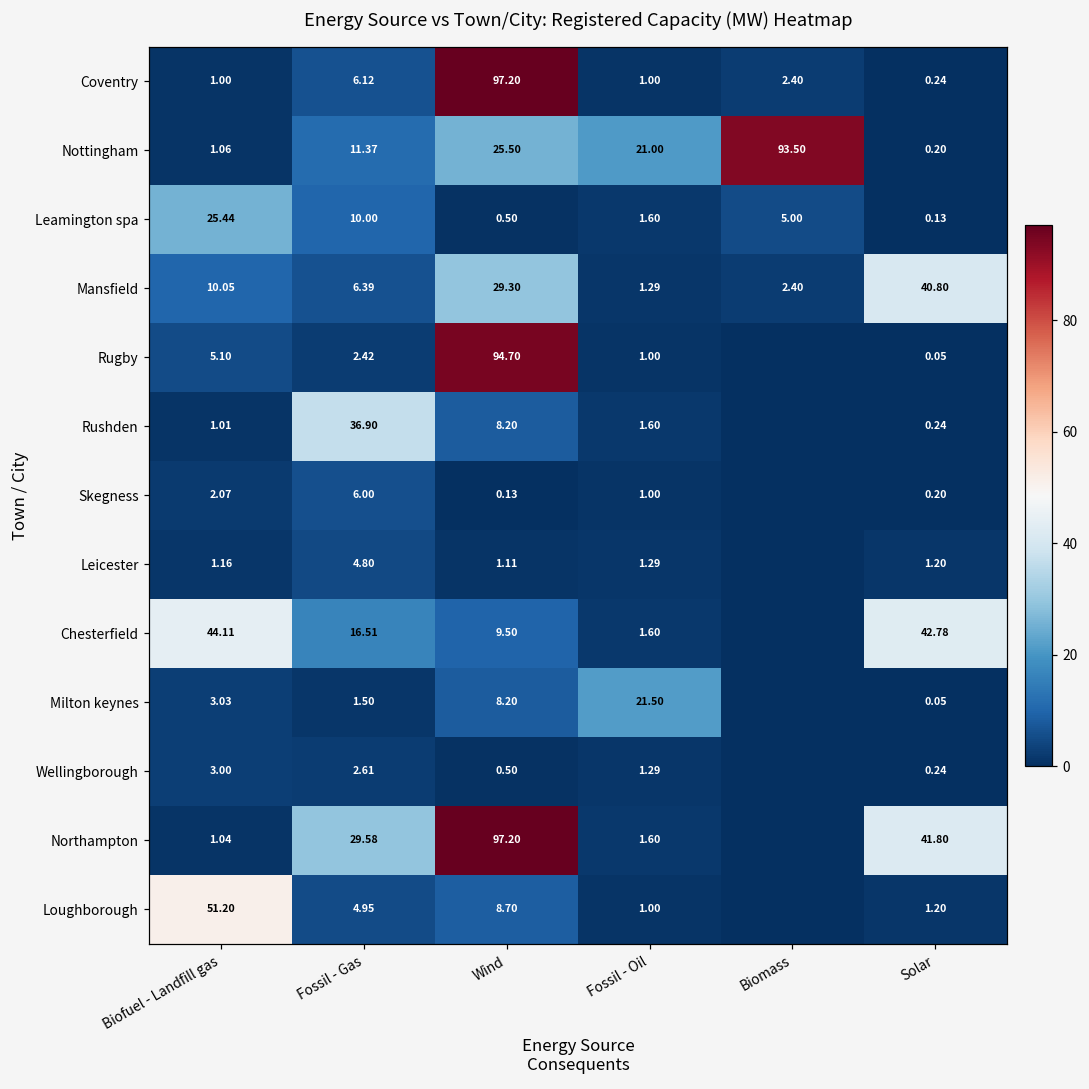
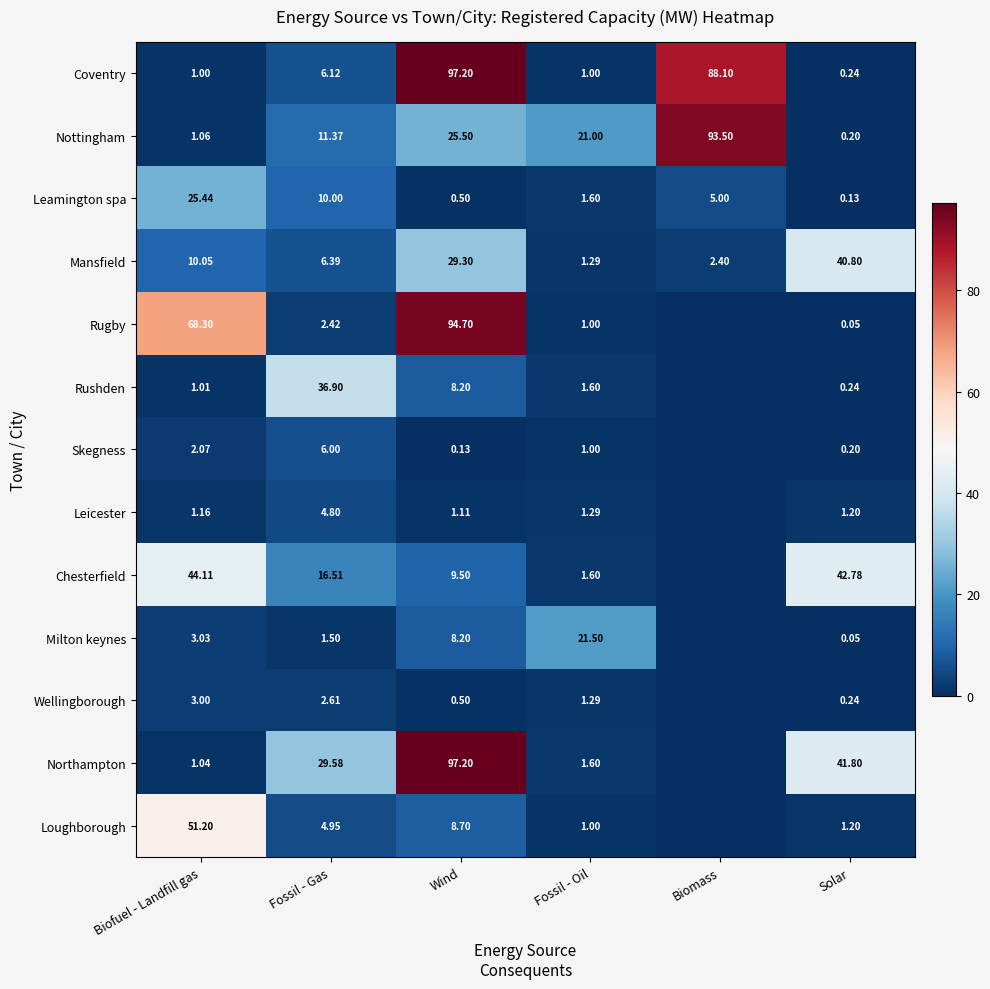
Coventry, Biomass: 2.40 -> 88.10
Rugby, Biofuel - Landfill gas: 5.10 -> 68.30
